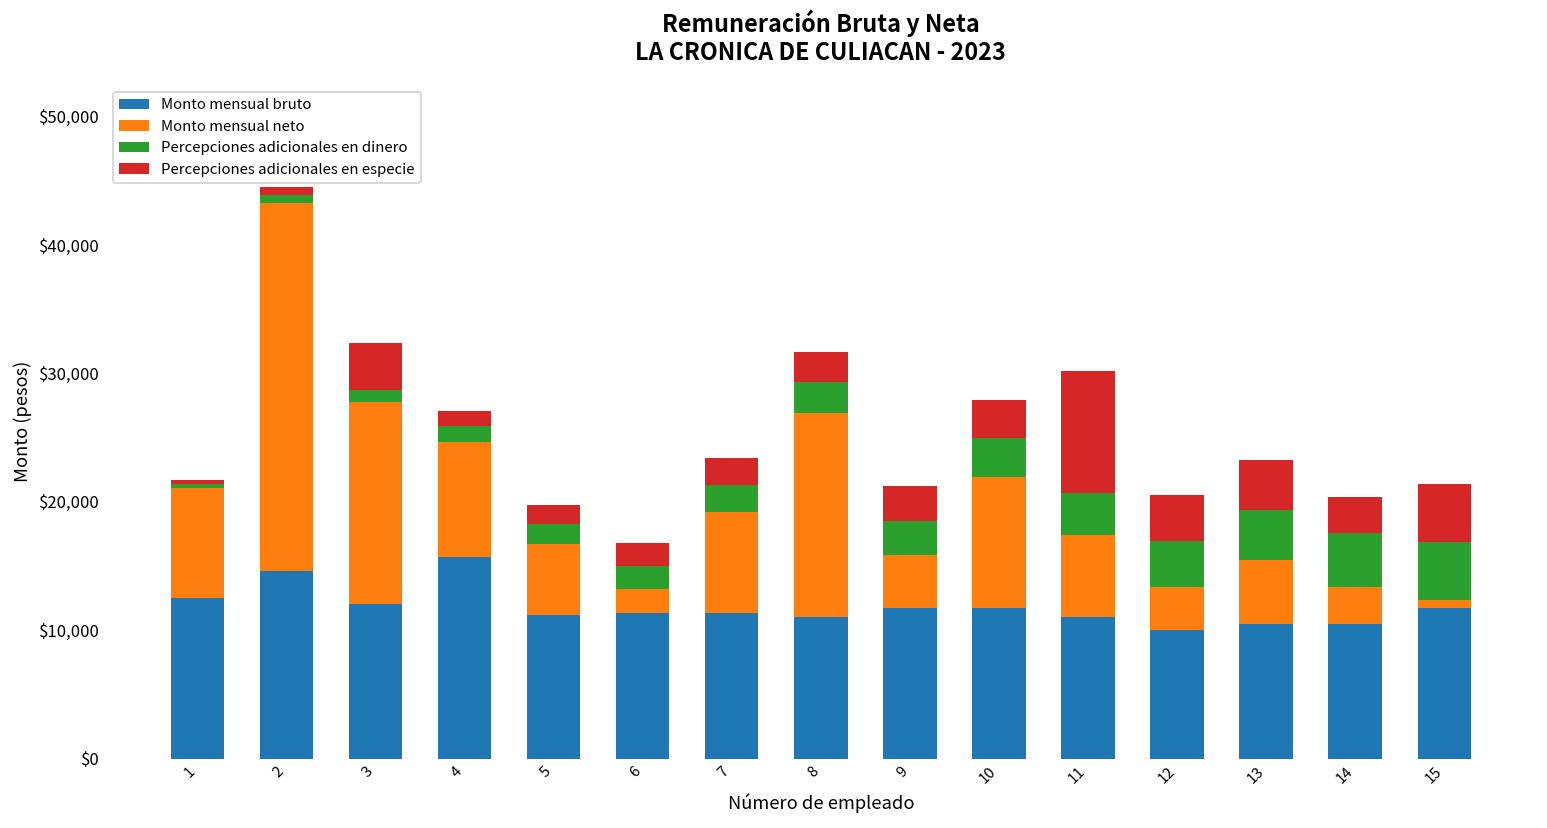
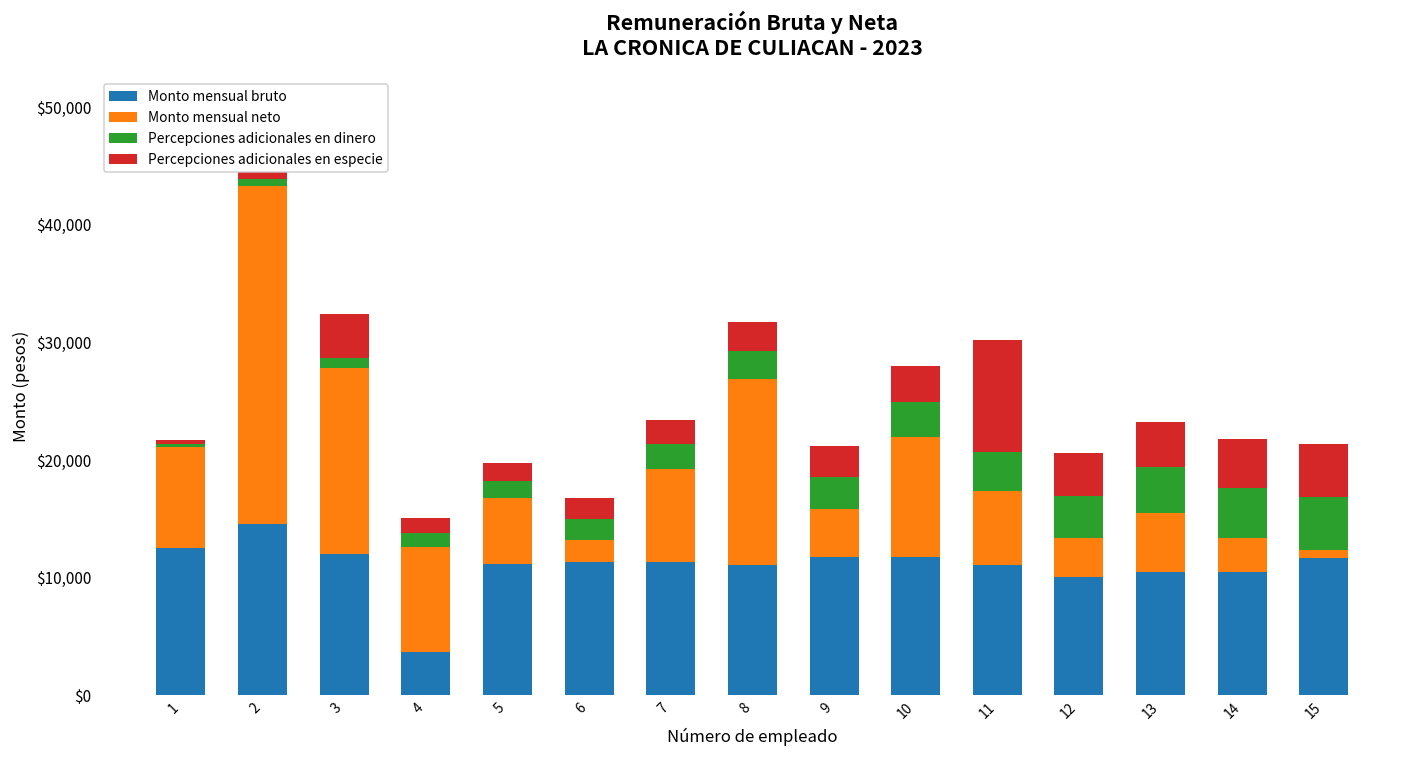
Monto mensual bruto, 4: $15,700 -> $3,700
Percepciones adicionales en especie, 14: $2,800 -> $4,200
